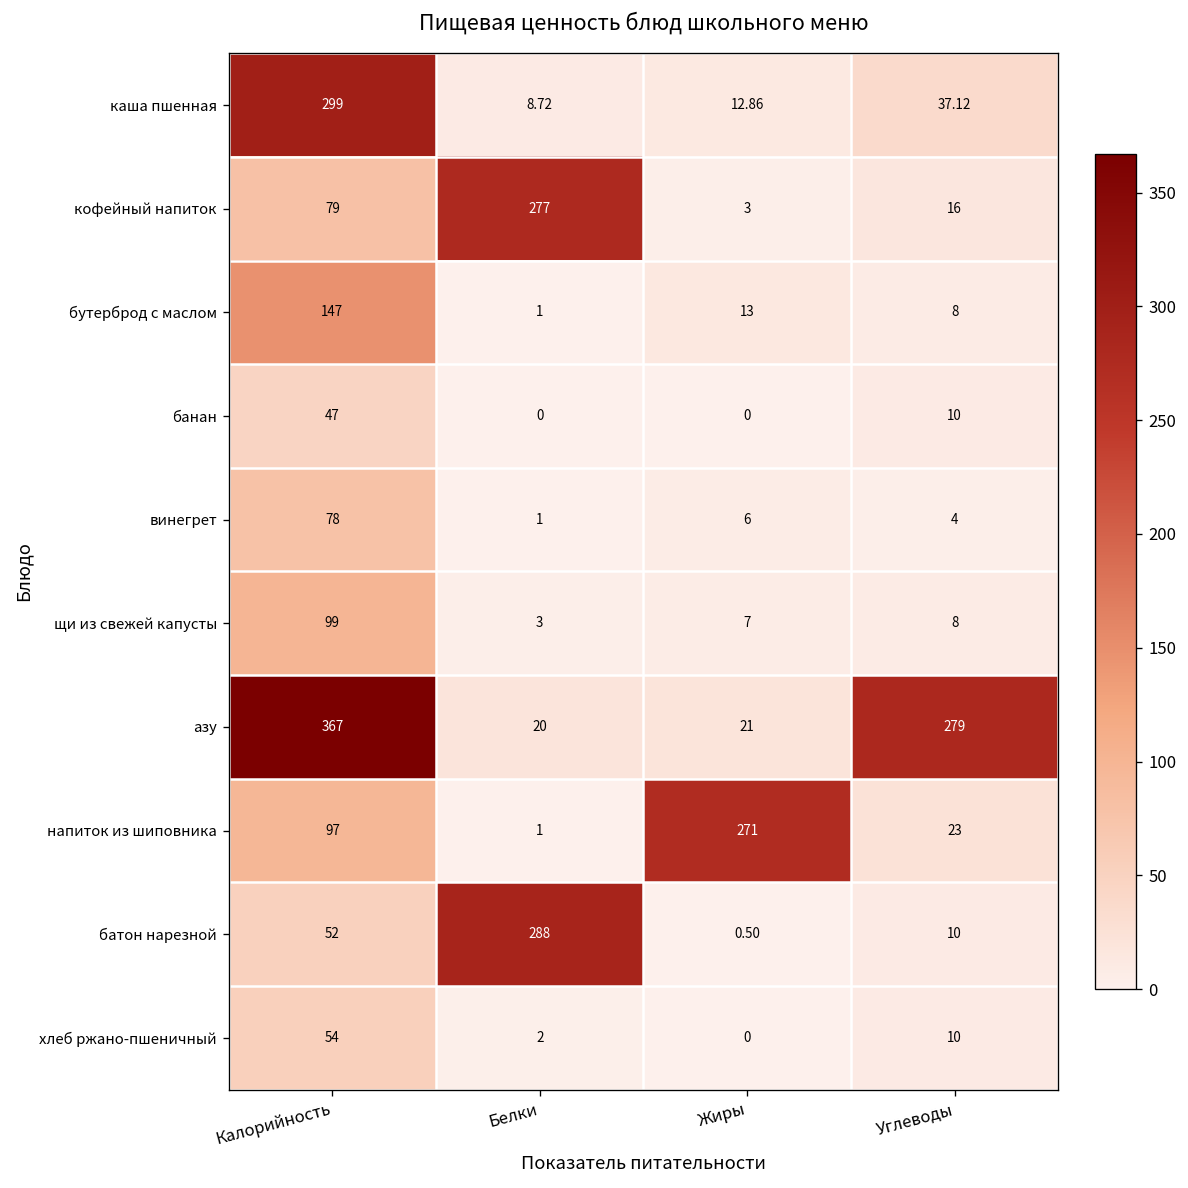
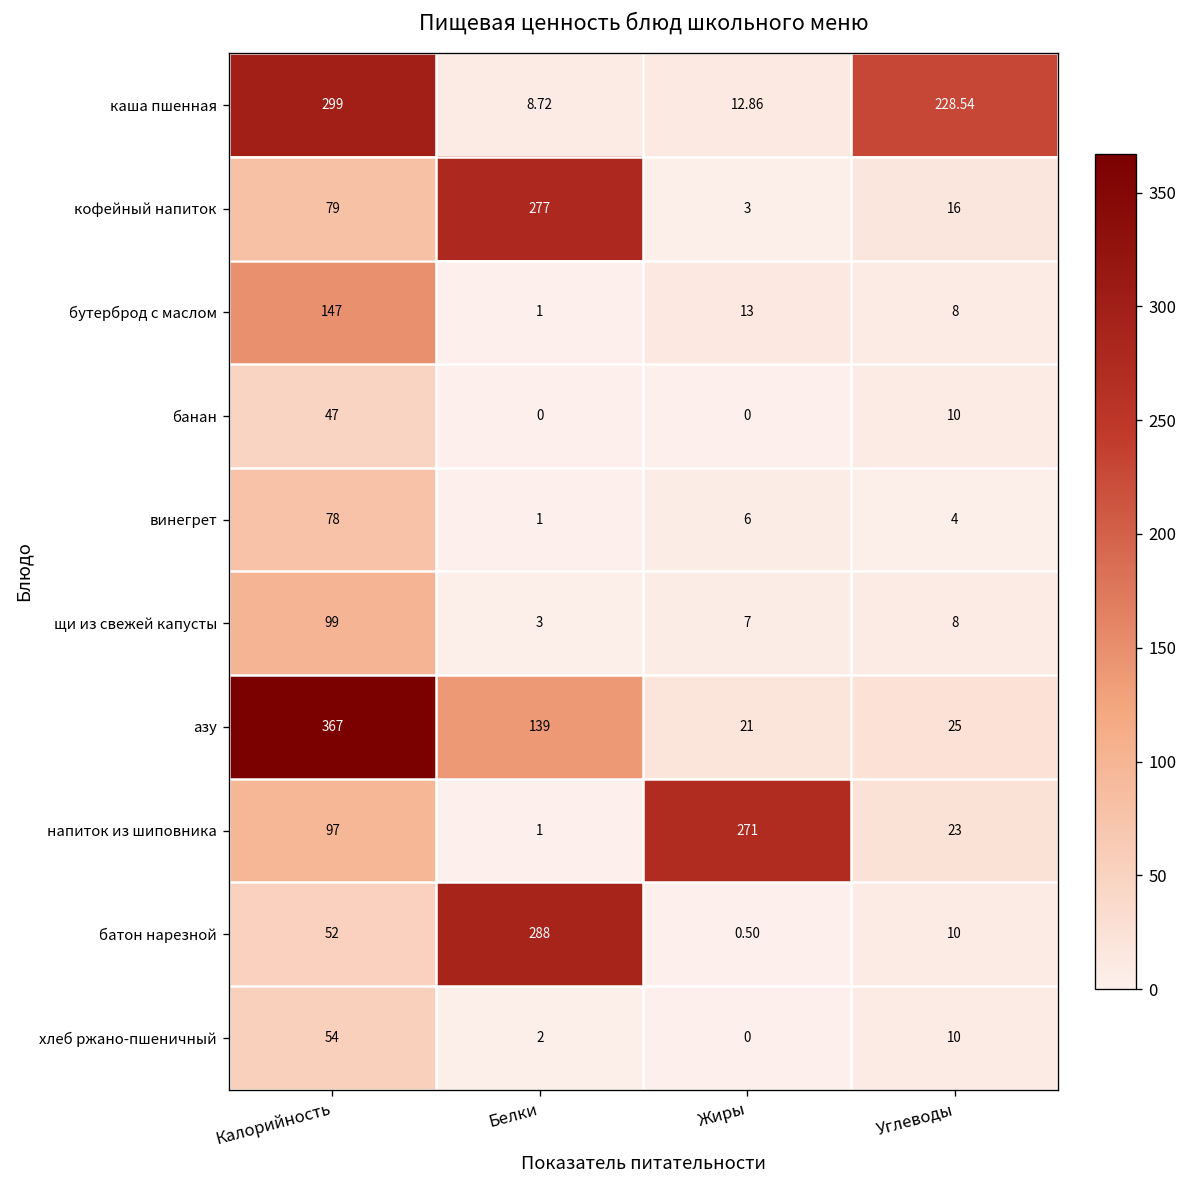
каша пшенная, Углеводы: 37.12 -> 228.54
азу, Белки: 20 -> 139
азу, Углеводы: 279 -> 25
